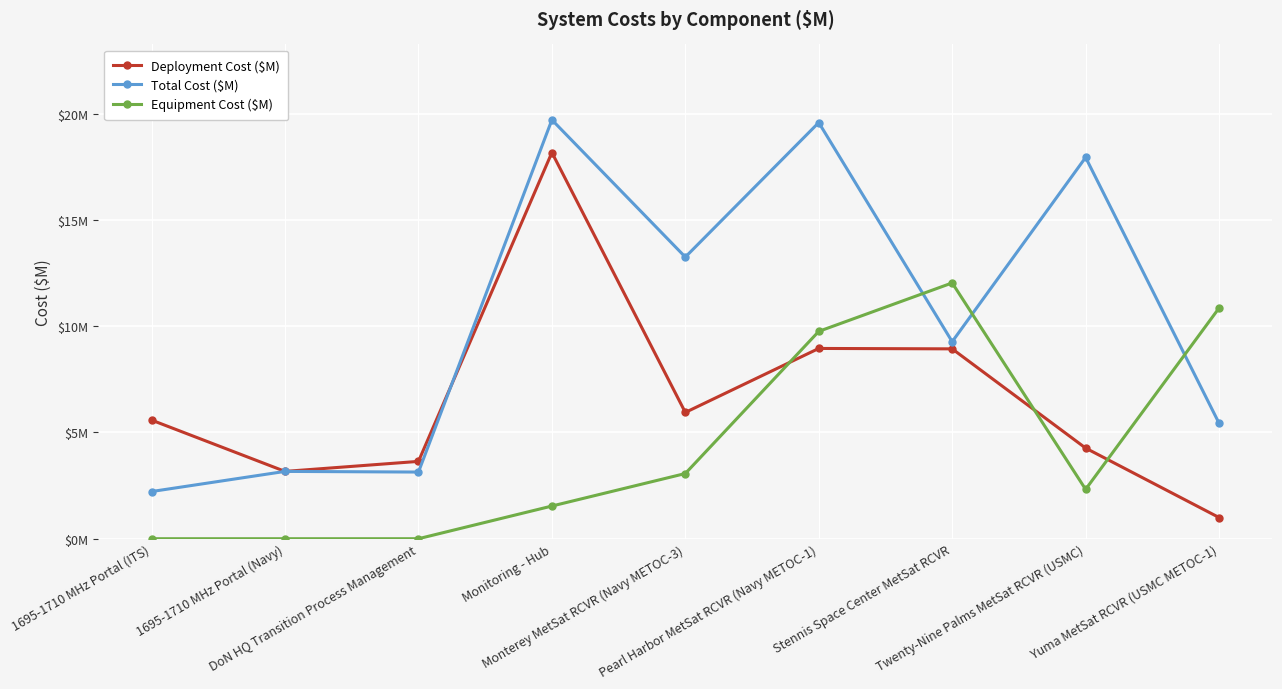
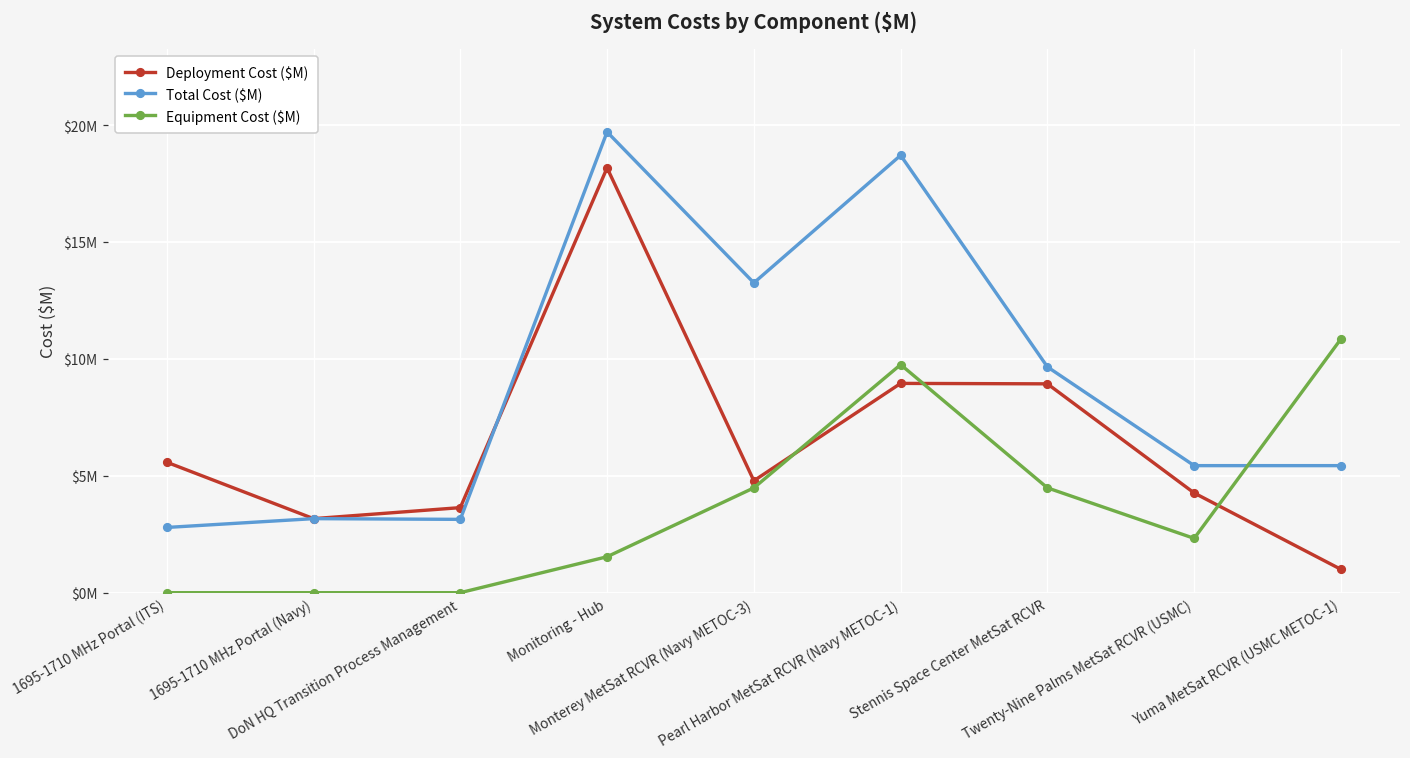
Total Cost ($M), 1695-1710 MHz Portal (ITS): $2200000 -> $2800000
Deployment Cost ($M), Monterey MetSat RCVR (Navy METOC-3): $5900000 -> $4800000
Equipment Cost ($M), Monterey MetSat RCVR (Navy METOC-3): $3100000 -> $4500000
Total Cost ($M), Pearl Harbor MetSat RCVR (Navy METOC-1): $19600000 -> $18700000
Total Cost ($M), Stennis Space Center MetSat RCVR: $9300000 -> $9700000
Equipment Cost ($M), Stennis Space Center MetSat RCVR: $12000000 -> $4500000
Total Cost ($M), Twenty-Nine Palms MetSat RCVR (USMC): $17900000 -> $5400000
